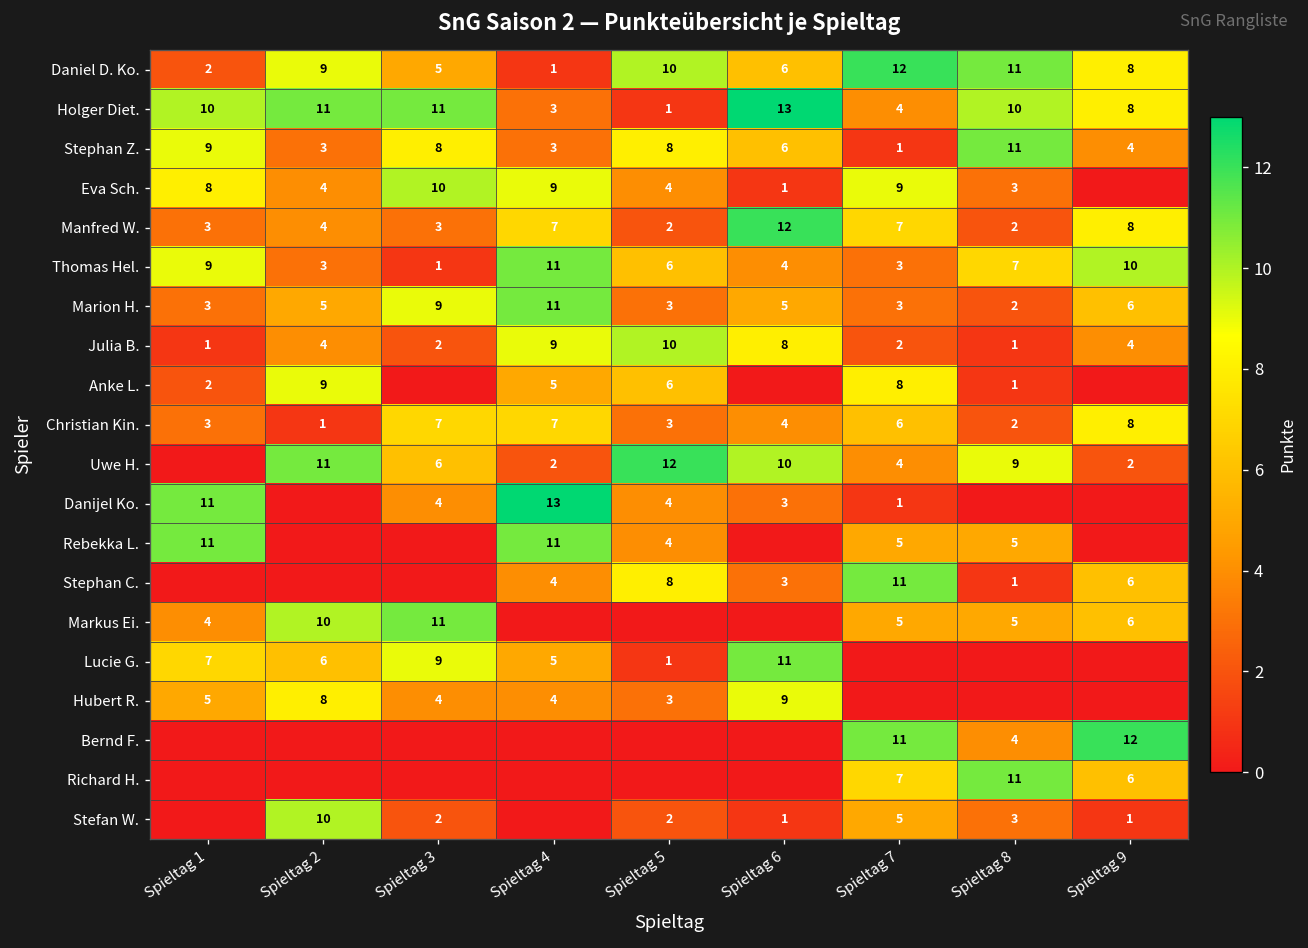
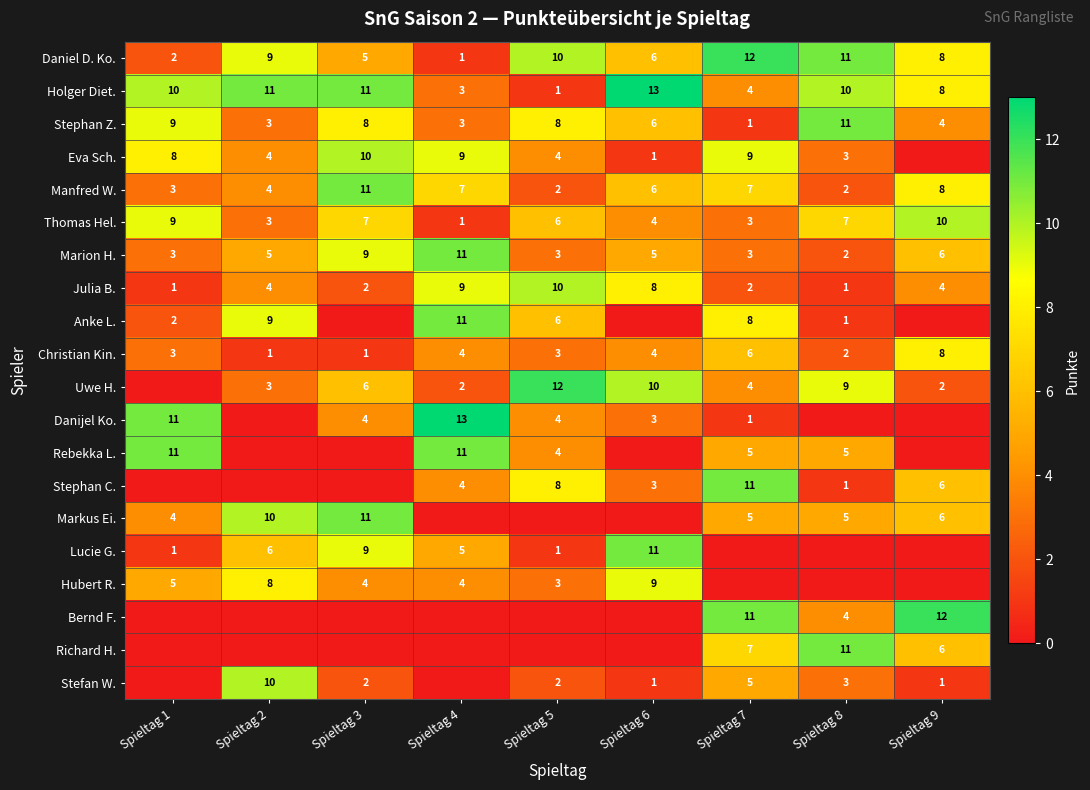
Manfred W., Spieltag 3: 3 -> 11
Manfred W., Spieltag 6: 12 -> 6
Thomas Hel., Spieltag 3: 1 -> 7
Thomas Hel., Spieltag 4: 11 -> 1
Anke L., Spieltag 4: 5 -> 11
Christian Kin., Spieltag 3: 7 -> 1
Christian Kin., Spieltag 4: 7 -> 4
Uwe H., Spieltag 2: 11 -> 3
Lucie G., Spieltag 1: 7 -> 1
